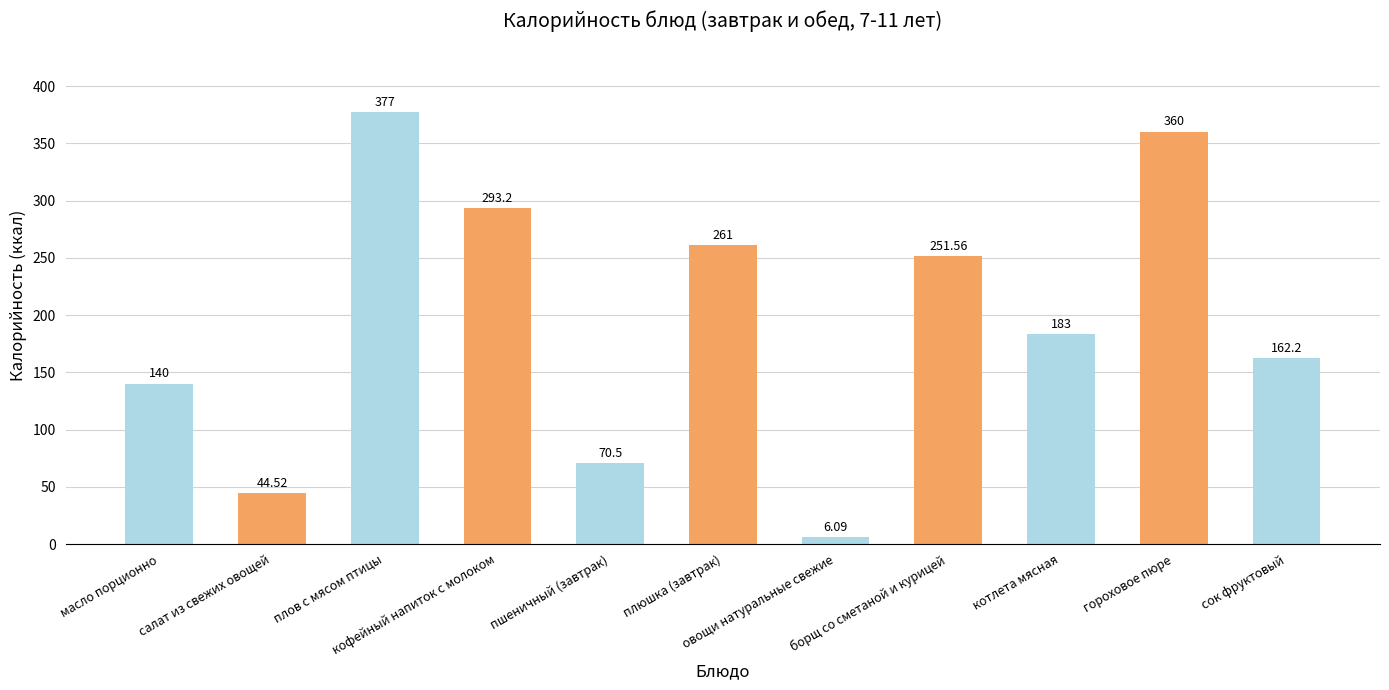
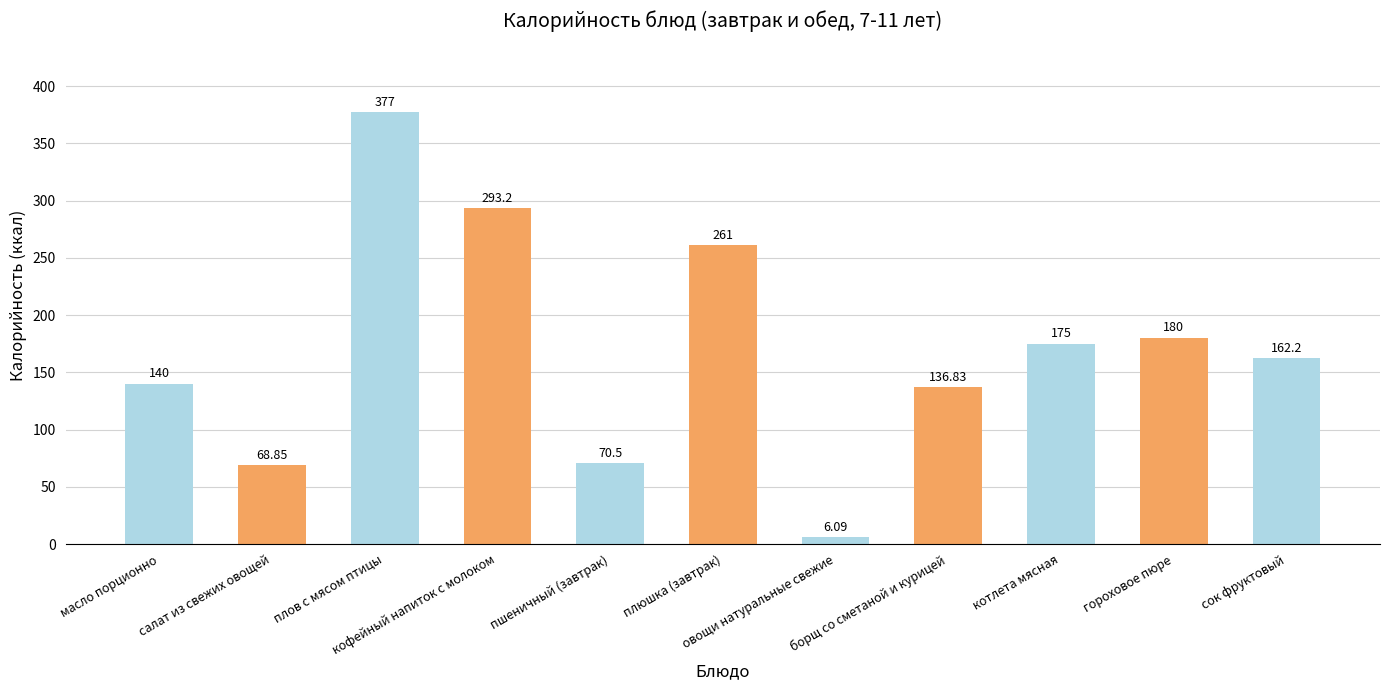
салат из свежих овощей: 44.52 -> 68.85
борщ со сметаной и курицей: 251.56 -> 136.83
котлета мясная: 183 -> 175
гороховое пюре: 360 -> 180
